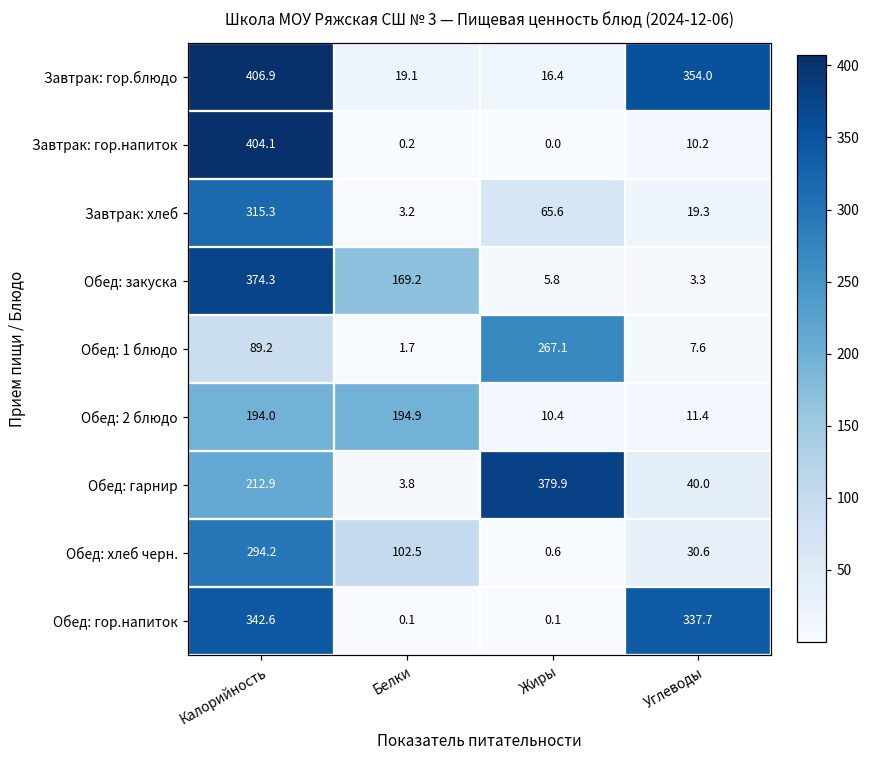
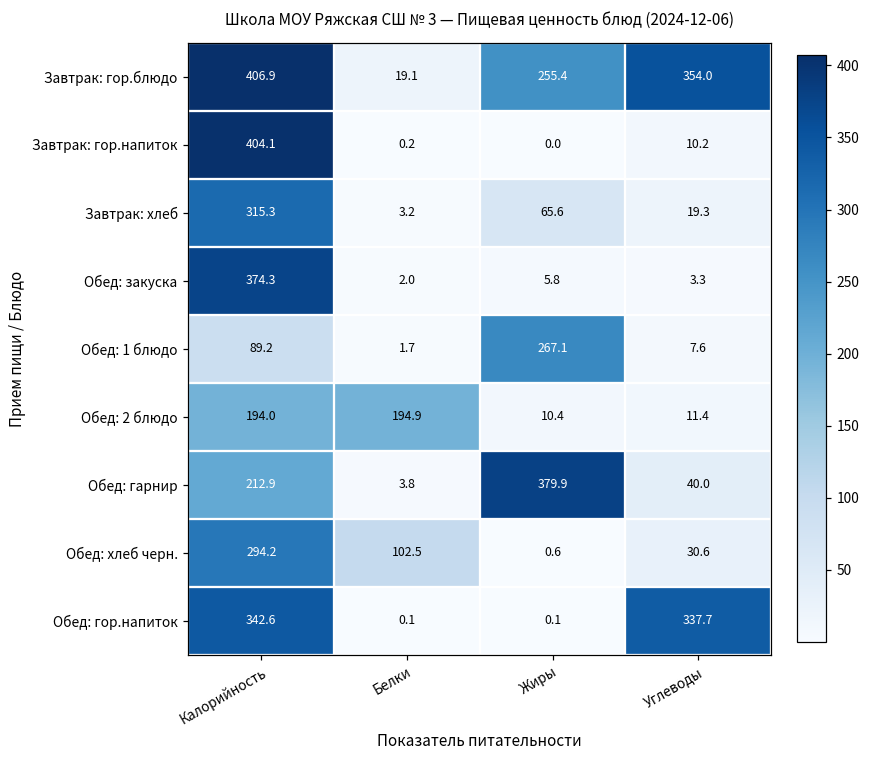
Завтрак: гор.блюдо, Жиры: 16.4 -> 255.4
Обед: закуска, Белки: 169.2 -> 2.0
